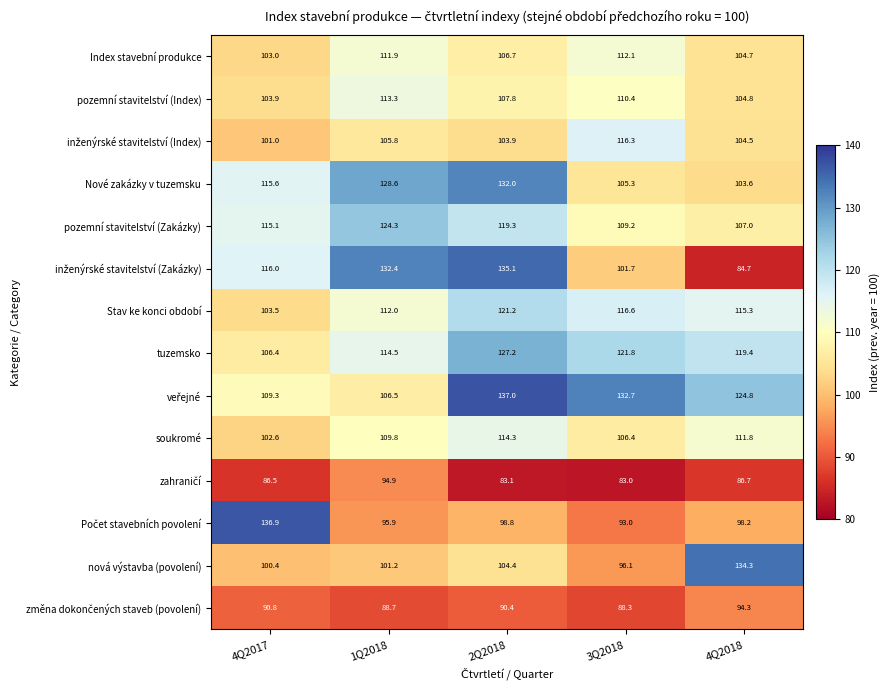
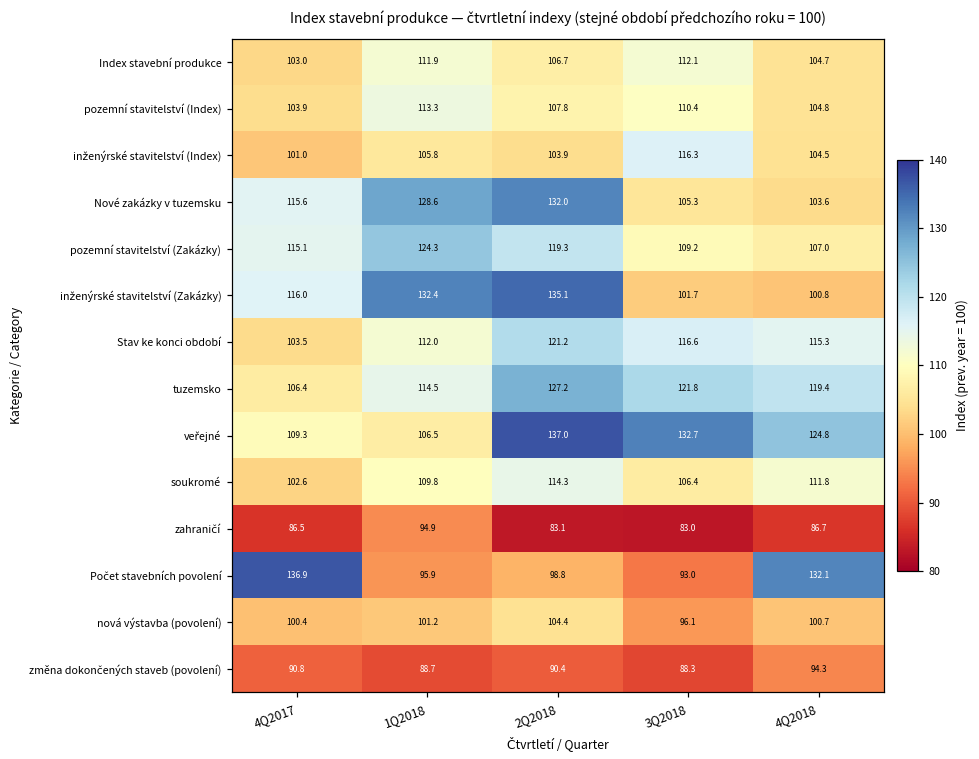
inženýrské stavitelství (Zakázky), 4Q2018: 84.7 -> 100.8
Počet stavebních povolení, 4Q2018: 98.2 -> 132.1
nová výstavba (povolení), 4Q2018: 134.3 -> 100.7
